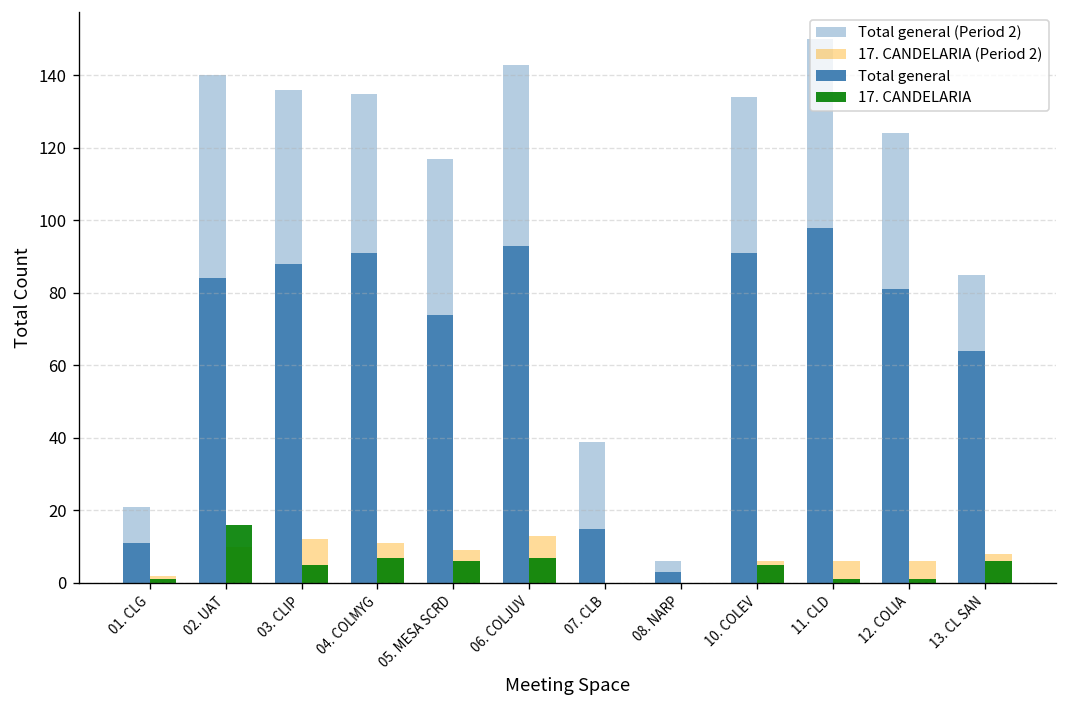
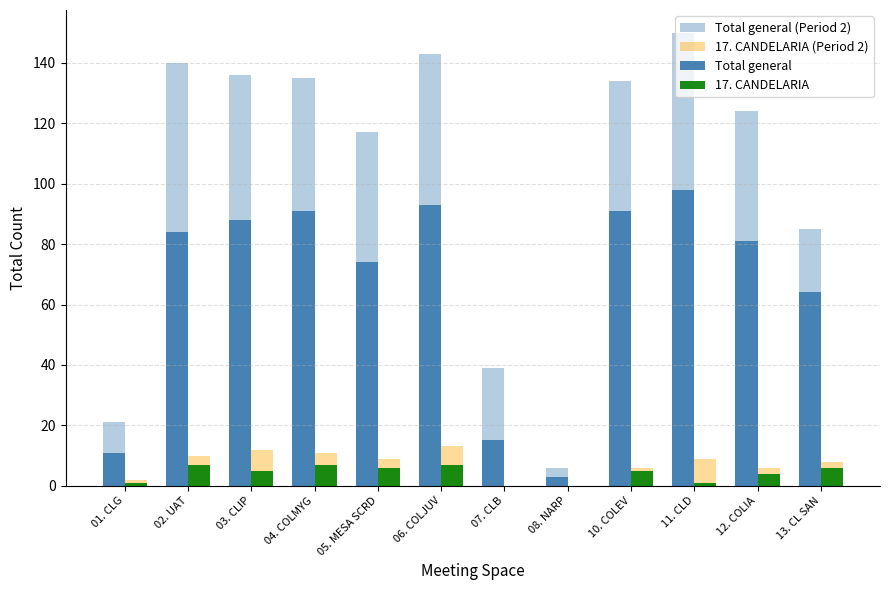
17. CANDELARIA, 02. UAT: 16 -> 7
17. CANDELARIA (Period 2), 11. CLD: 6 -> 9
17. CANDELARIA, 12. COLIA: 1 -> 4
